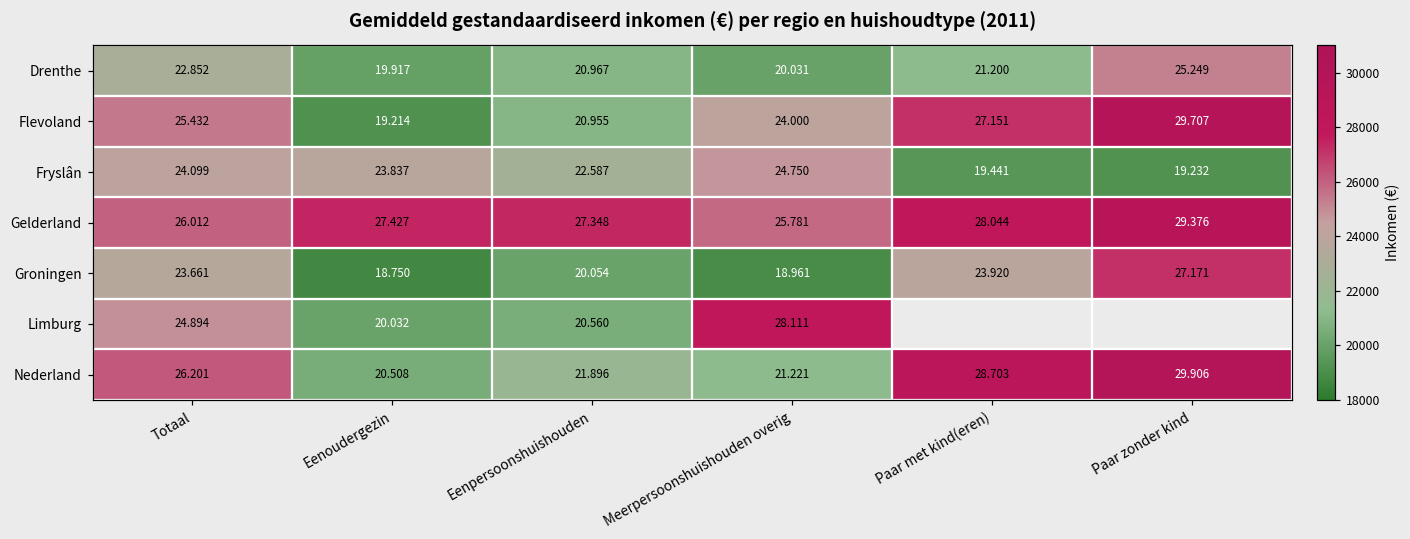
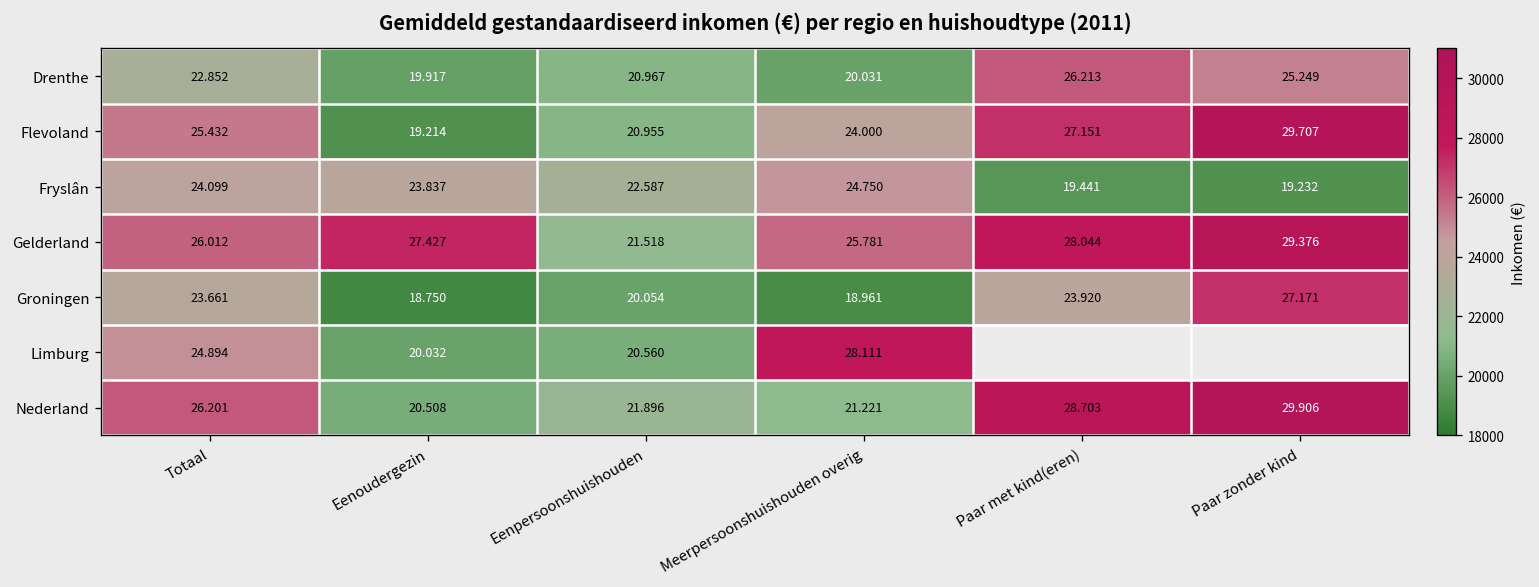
Drenthe, Paar met kind(eren): 21.200 -> 26.213
Gelderland, Eenpersoonshuishouden: 27.348 -> 21.518
